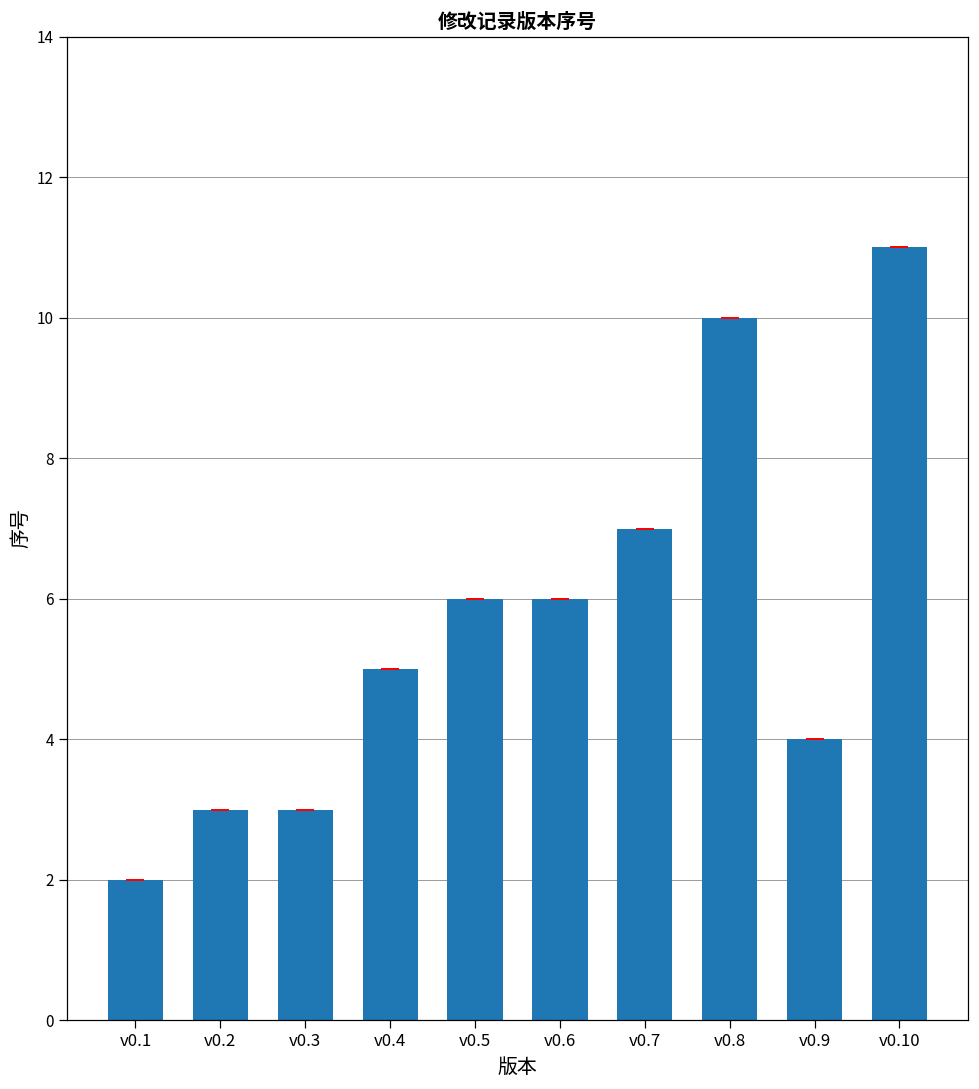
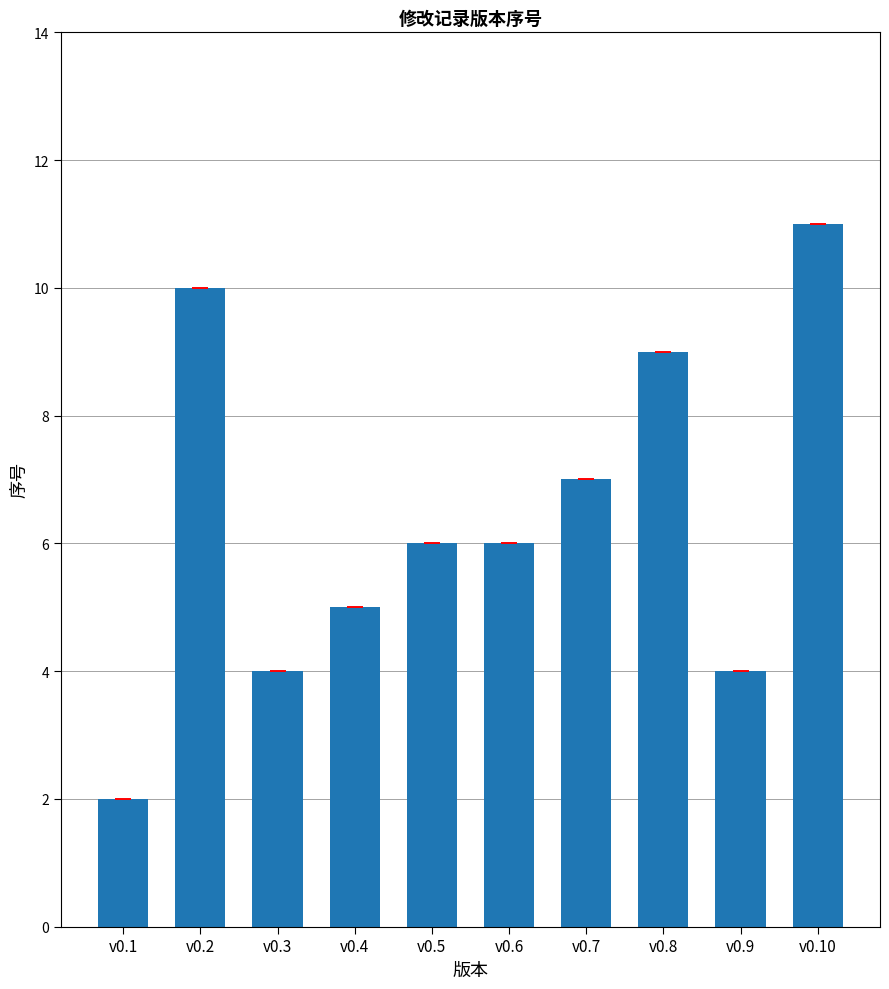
v0.2: 3 -> 10
v0.3: 3 -> 4
v0.8: 10 -> 9
